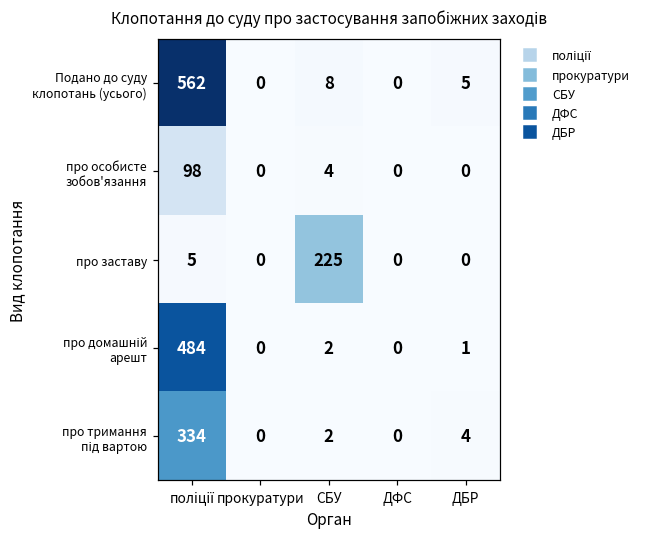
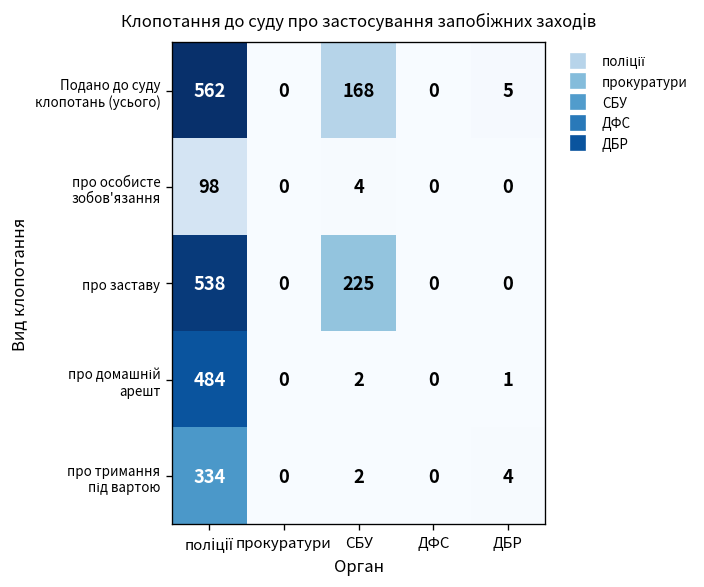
Подано до суду клопотань (усього), СБУ: 8 -> 168
про заставу, поліції: 5 -> 538
